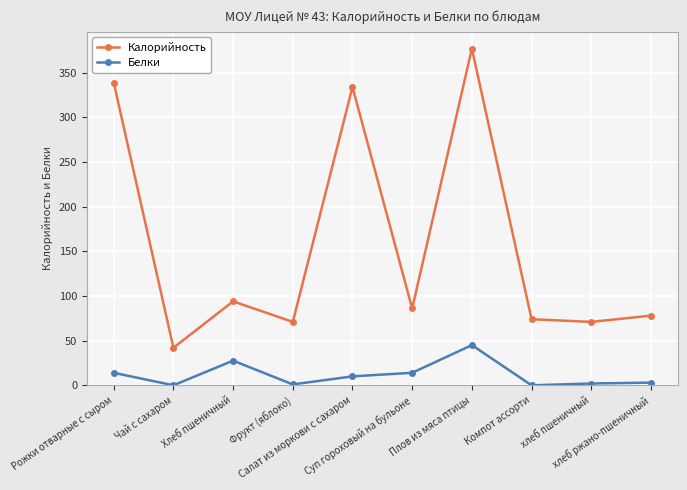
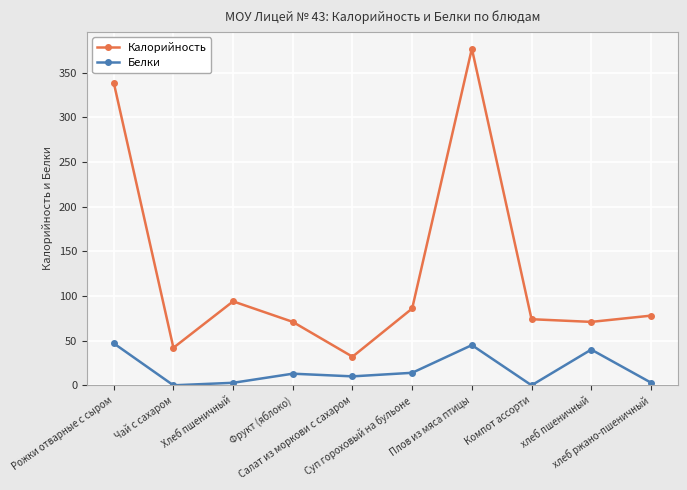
Белки, Рожки отварные с сыром: 10 -> 50
Белки, Хлеб пшеничный: 30 -> 0
Белки, Фрукт (яблоко): 0 -> 10
Калорийность, Салат из моркови с сахаром: 330 -> 30
Белки, хлеб пшеничный: 0 -> 40
